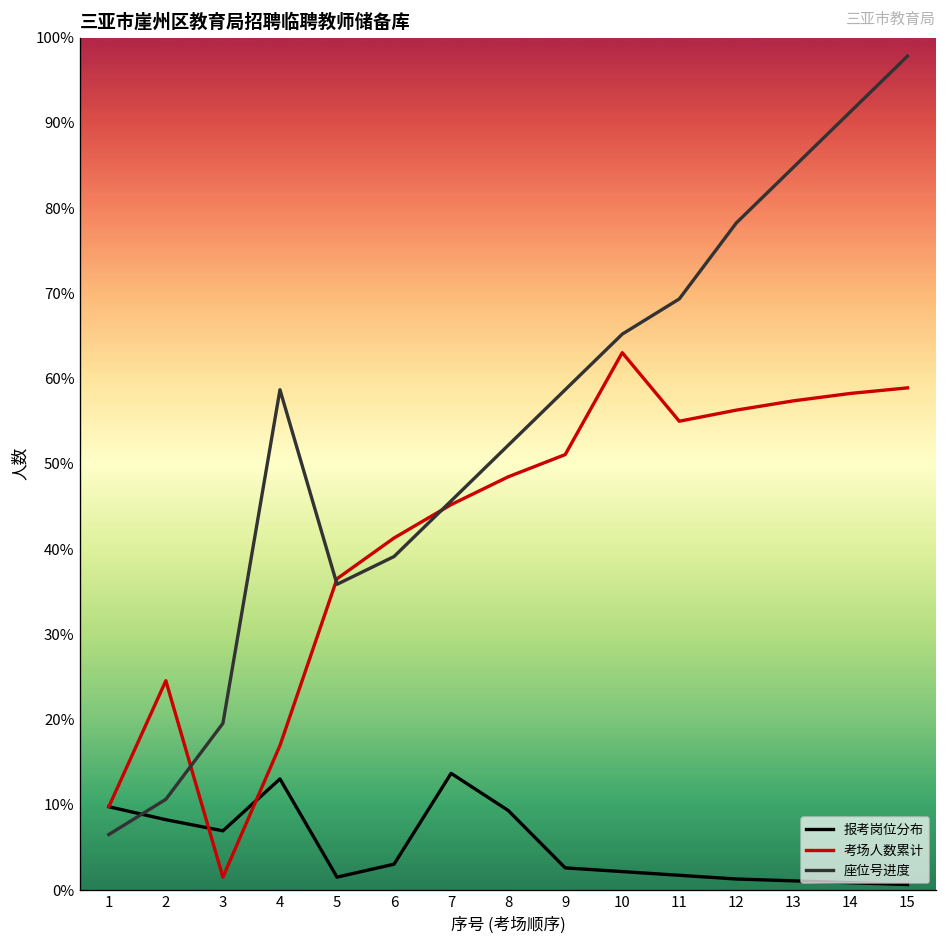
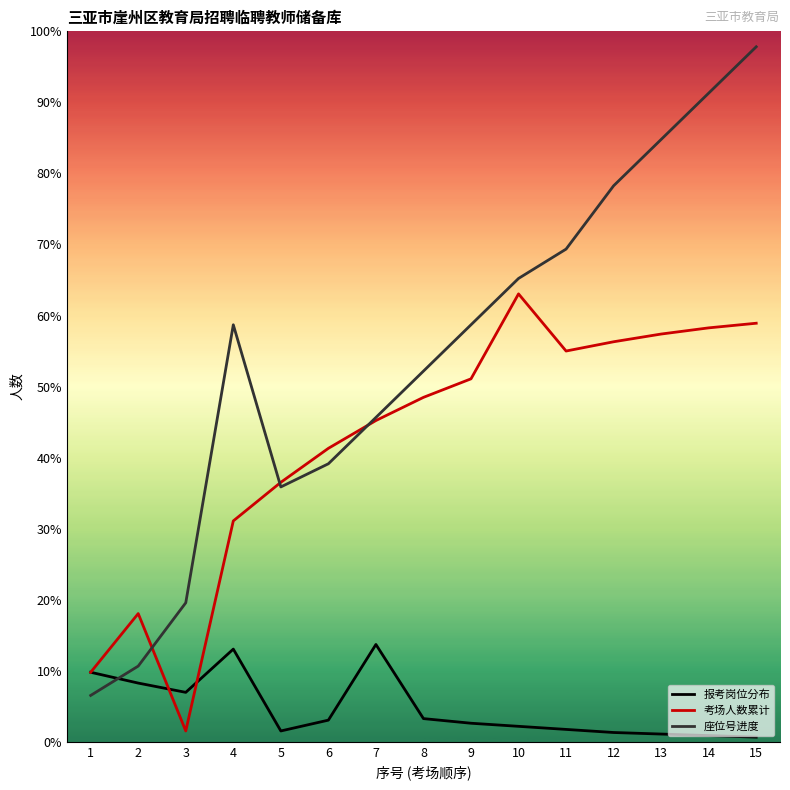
考场人数累计, 2: 25% -> 18%
考场人数累计, 4: 17% -> 31%
报考岗位分布, 8: 9% -> 3%
